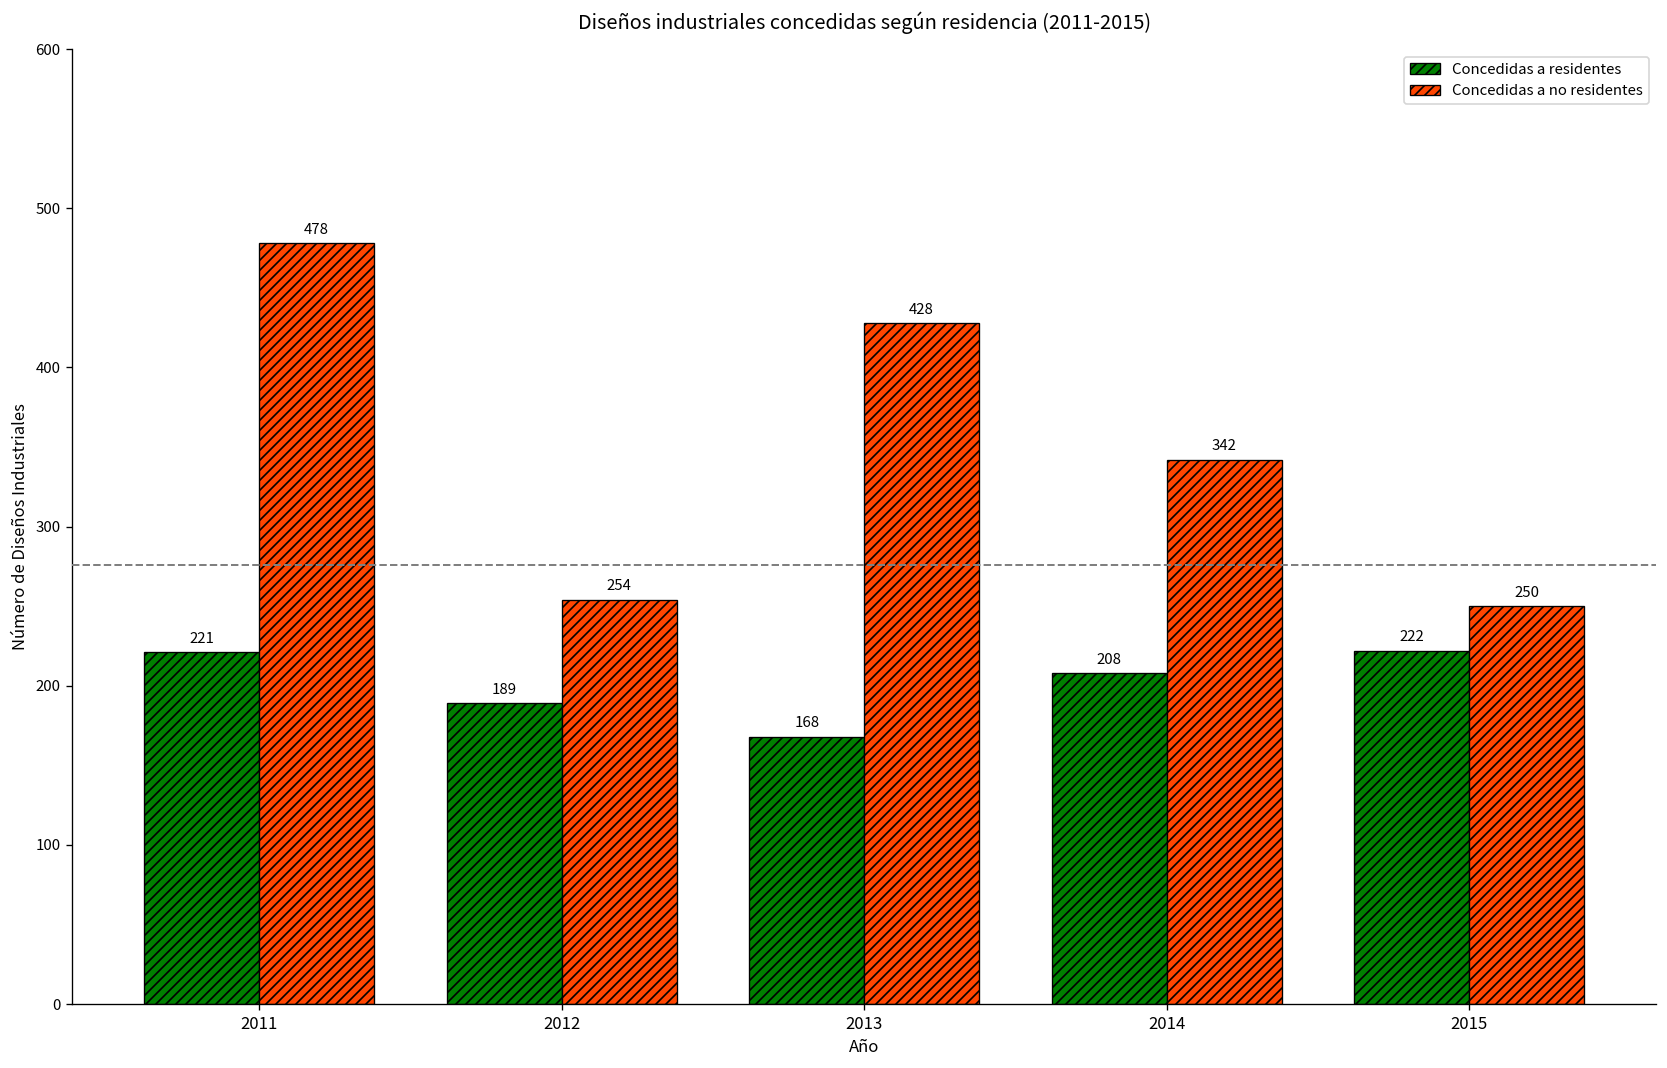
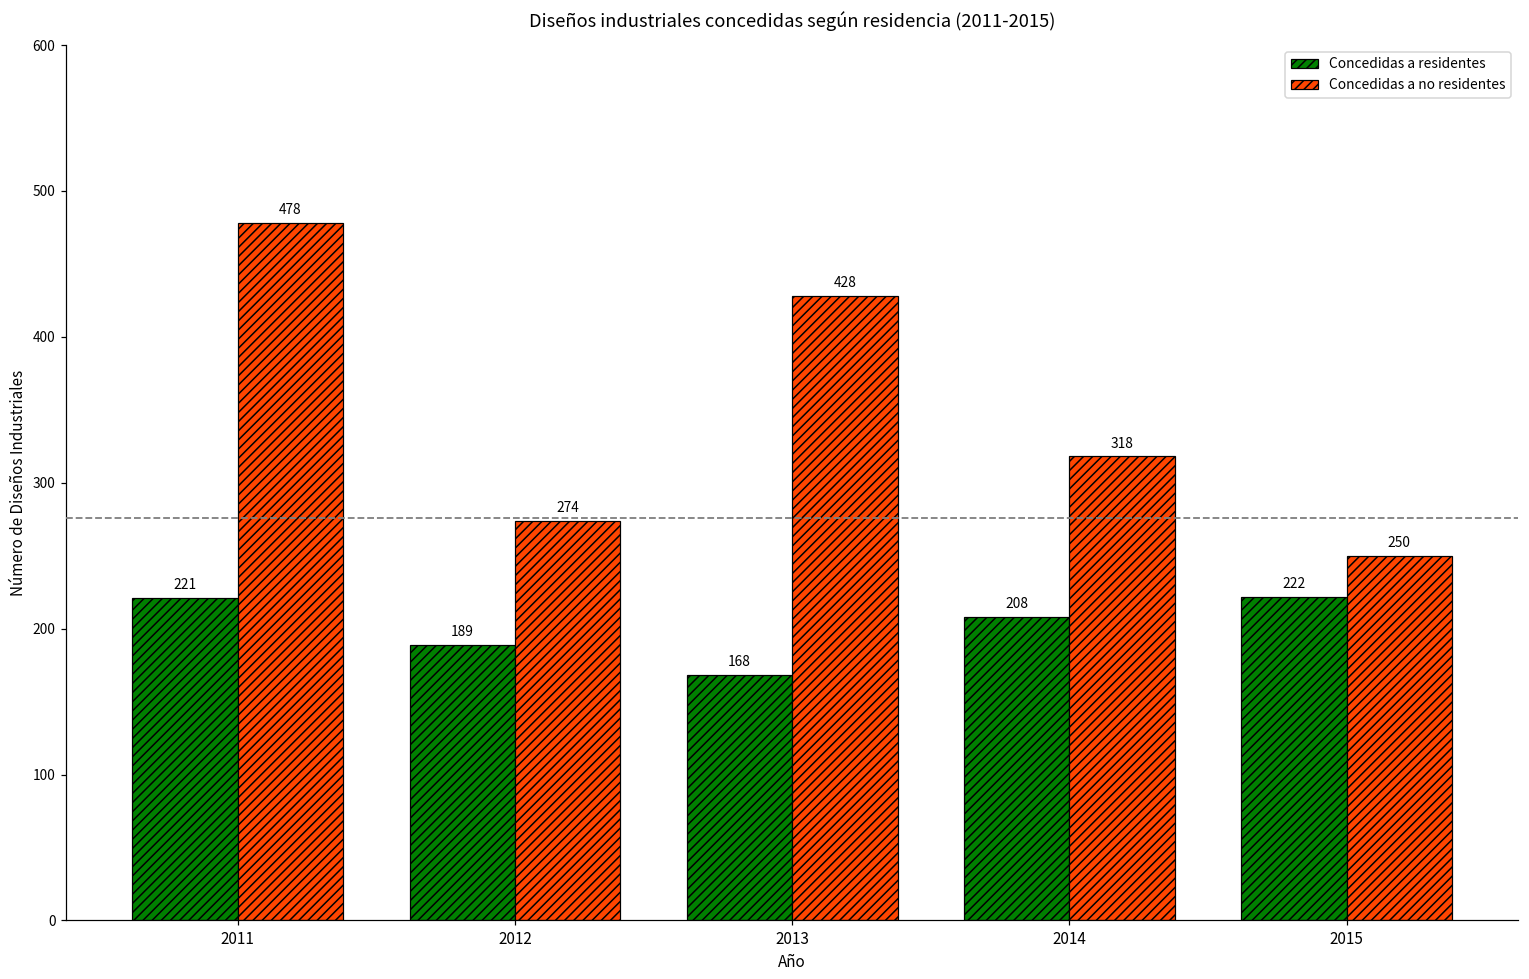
Concedidas a no residentes, 2012: 254 -> 274
Concedidas a no residentes, 2014: 342 -> 318
